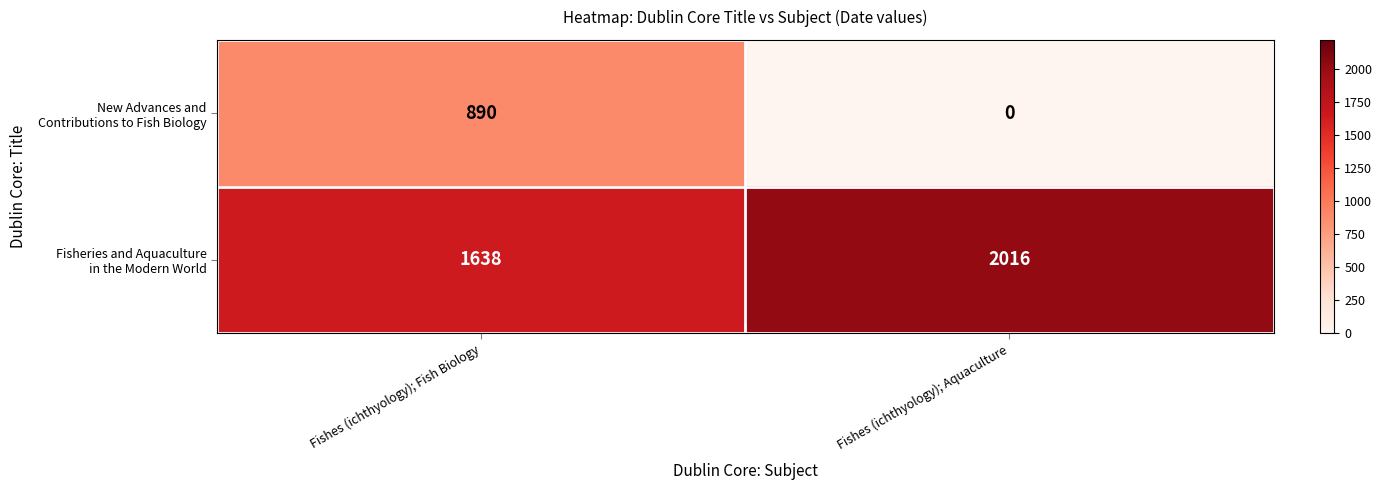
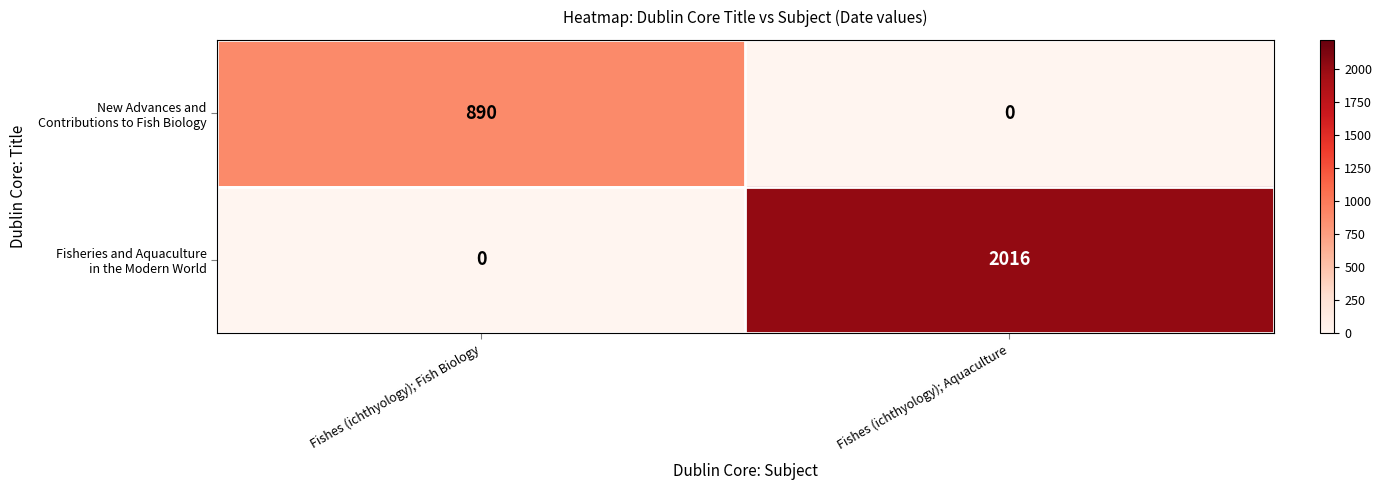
Fisheries and Aquaculture in the Modern World, Fishes (ichthyology); Fish Biology: 1638 -> 0
